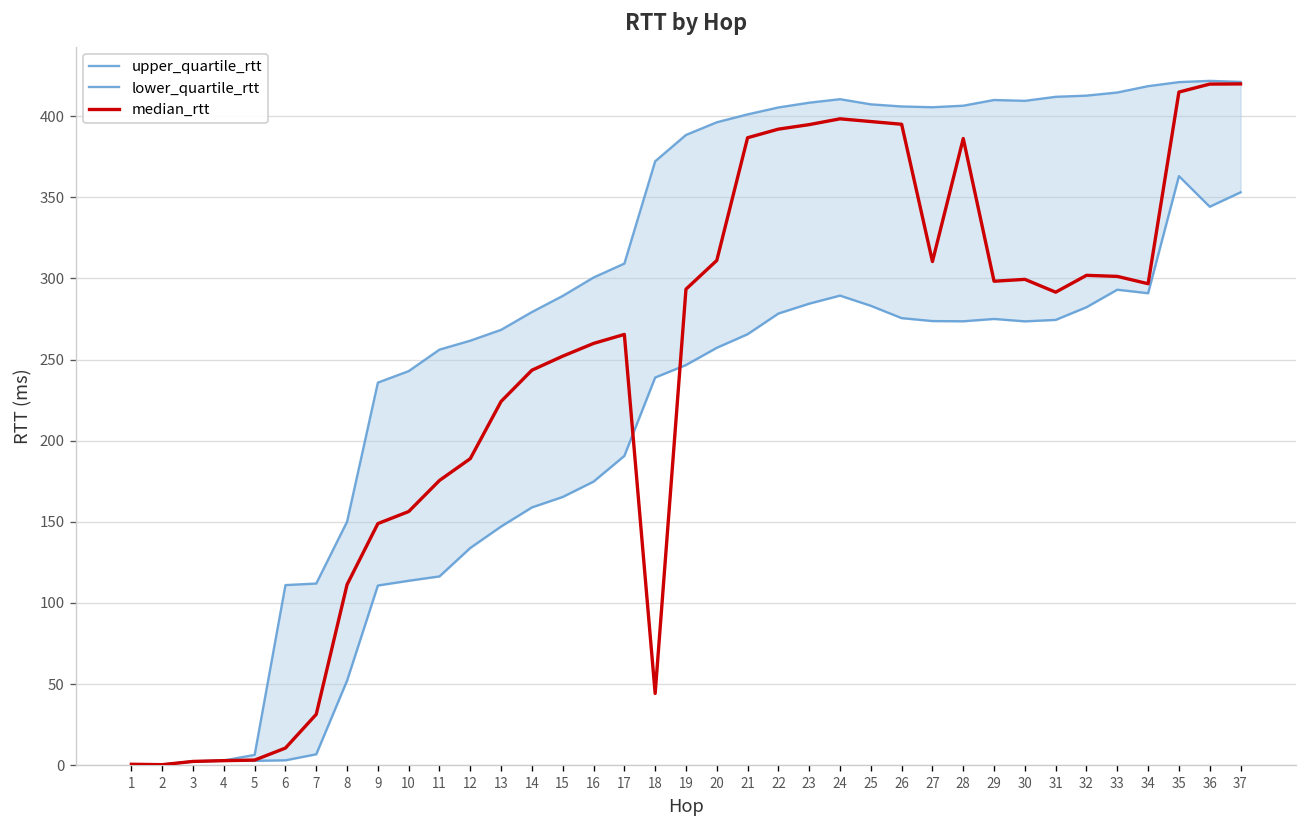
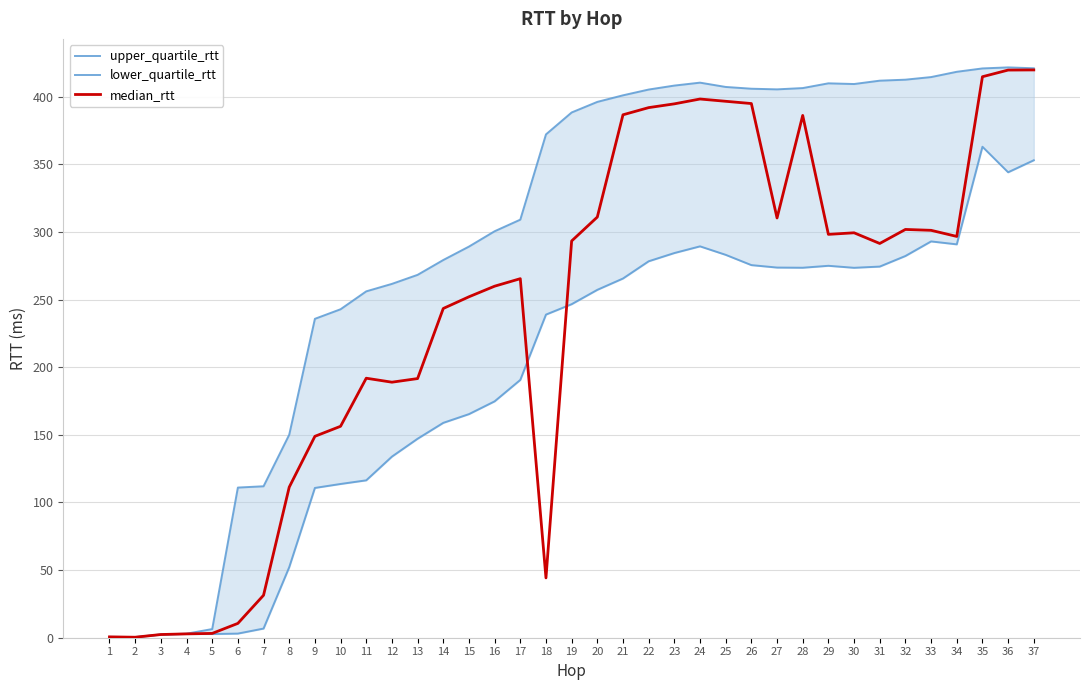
median_rtt, 11: 175 -> 192
median_rtt, 13: 224 -> 192
